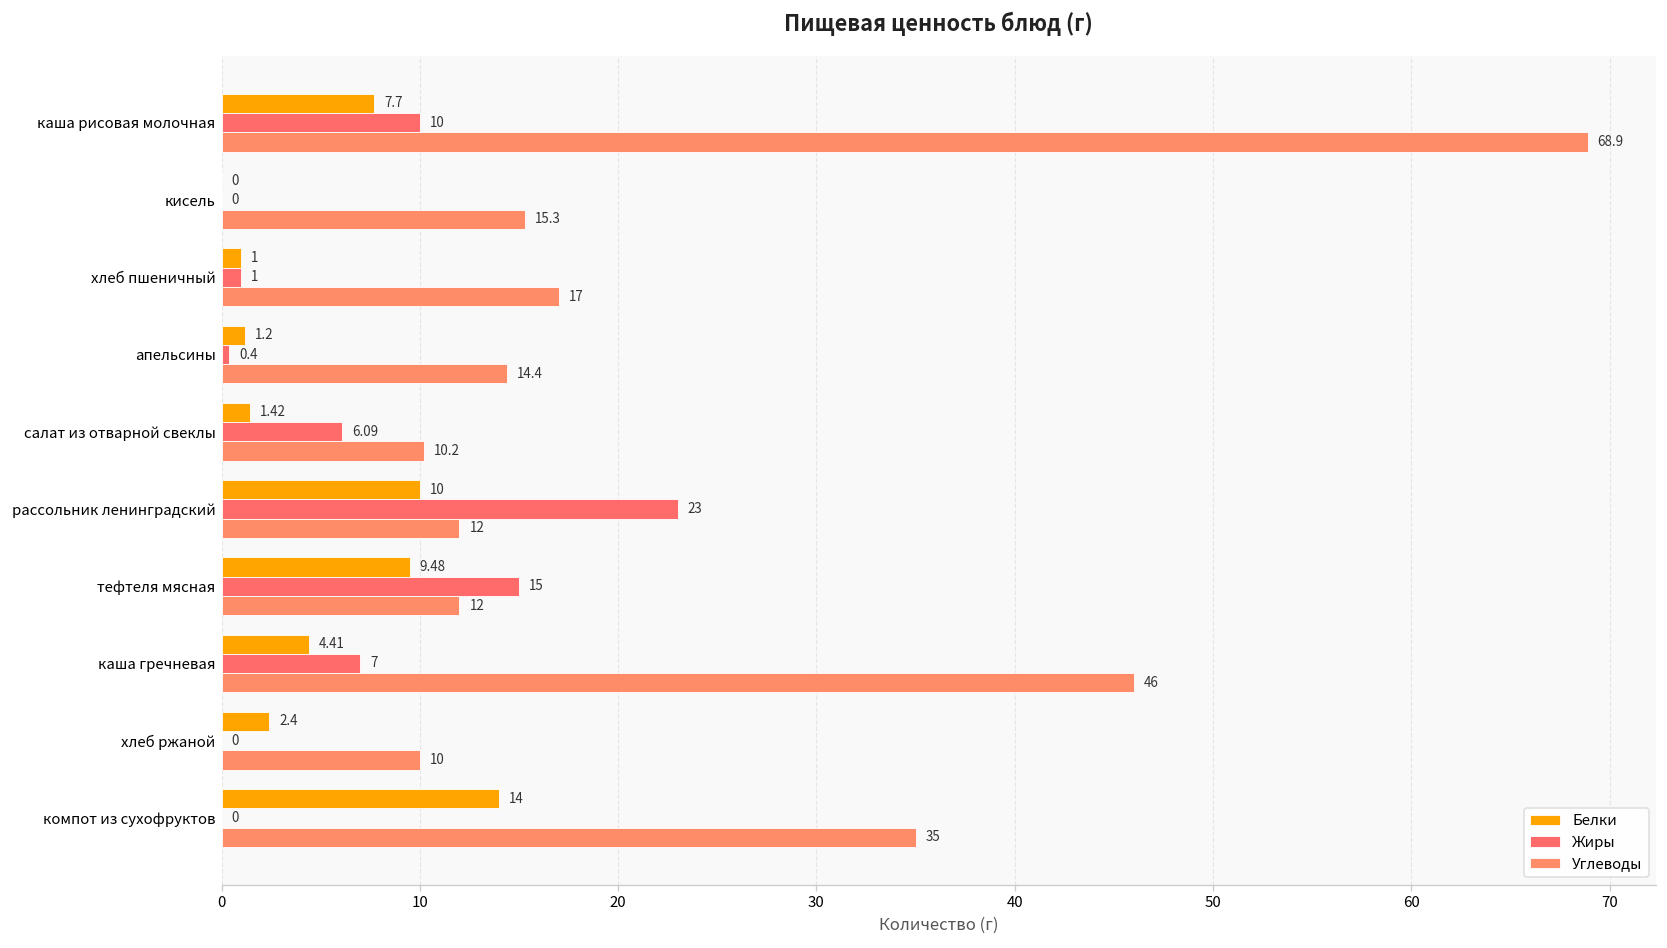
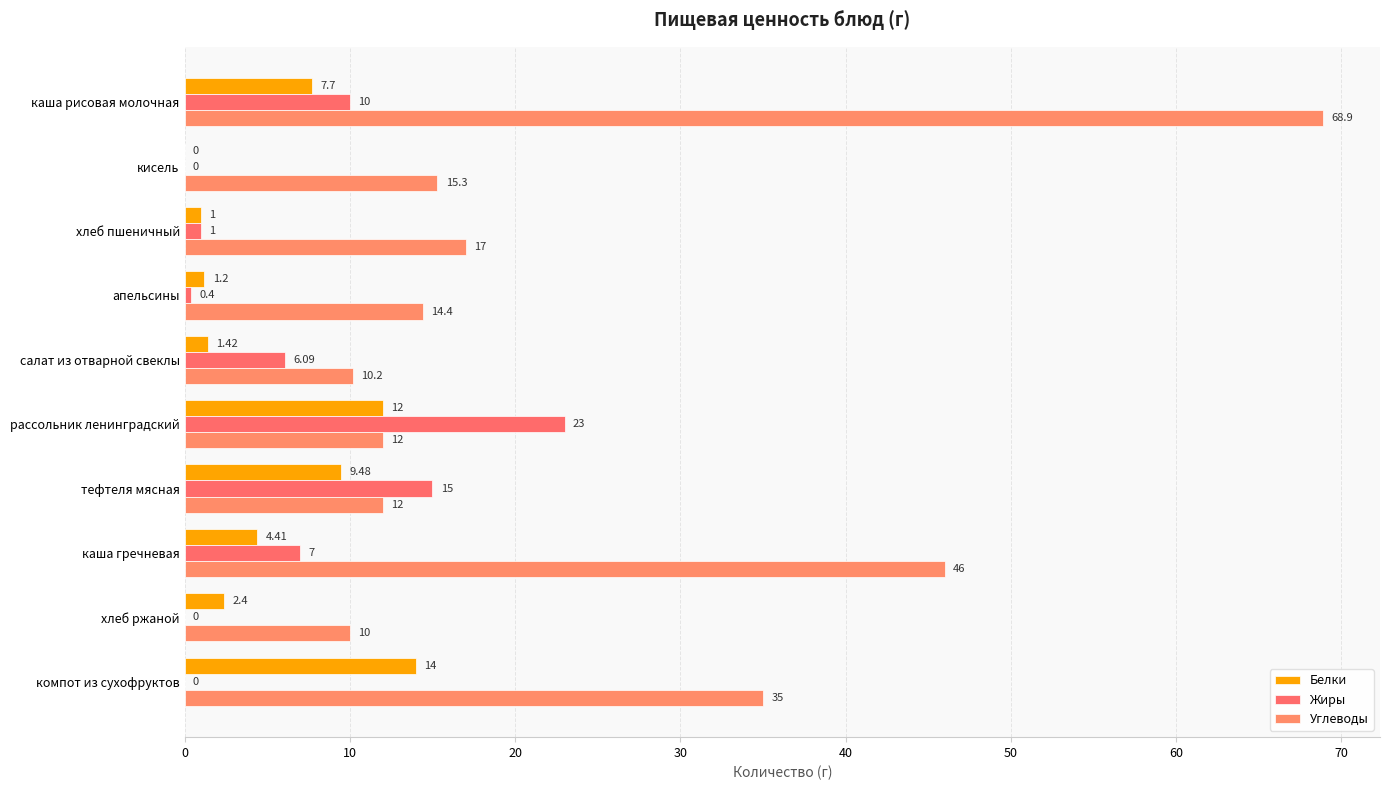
Белки, рассольник ленинградский: 10 -> 12
